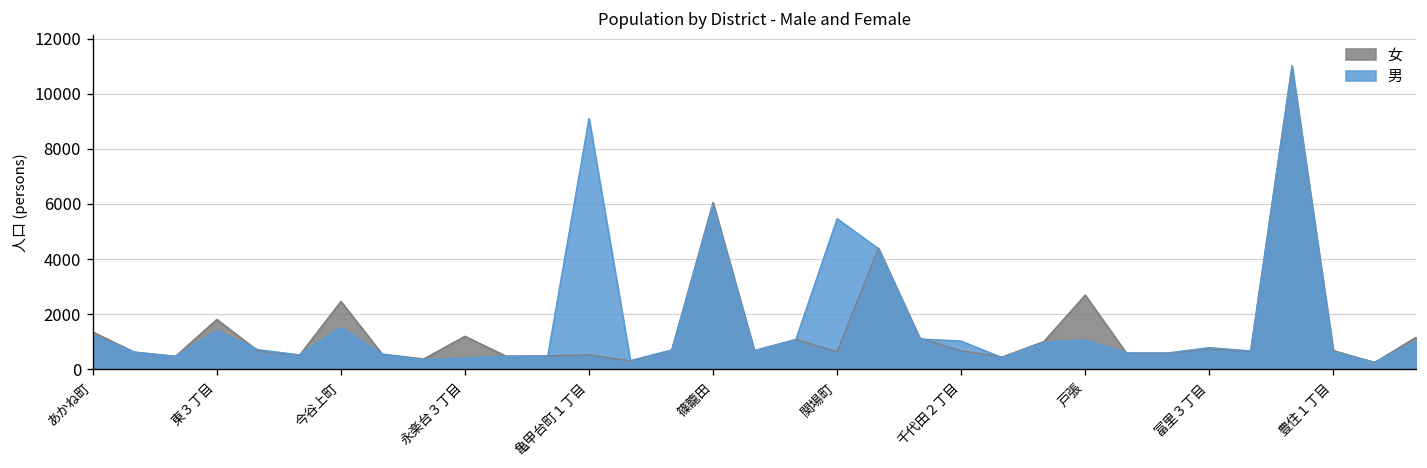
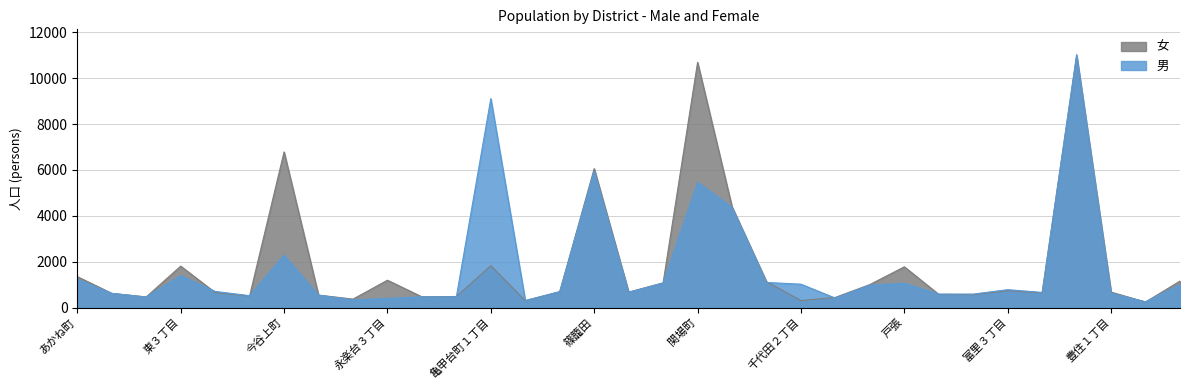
女, 今谷上町: 2500 -> 6800
男, 今谷上町: 1500 -> 2300
女, 亀甲台町１丁目: 500 -> 1800
女, 関場町: 600 -> 10700
女, 千代田２丁目: 700 -> 300
女, 戸張: 2700 -> 1800
